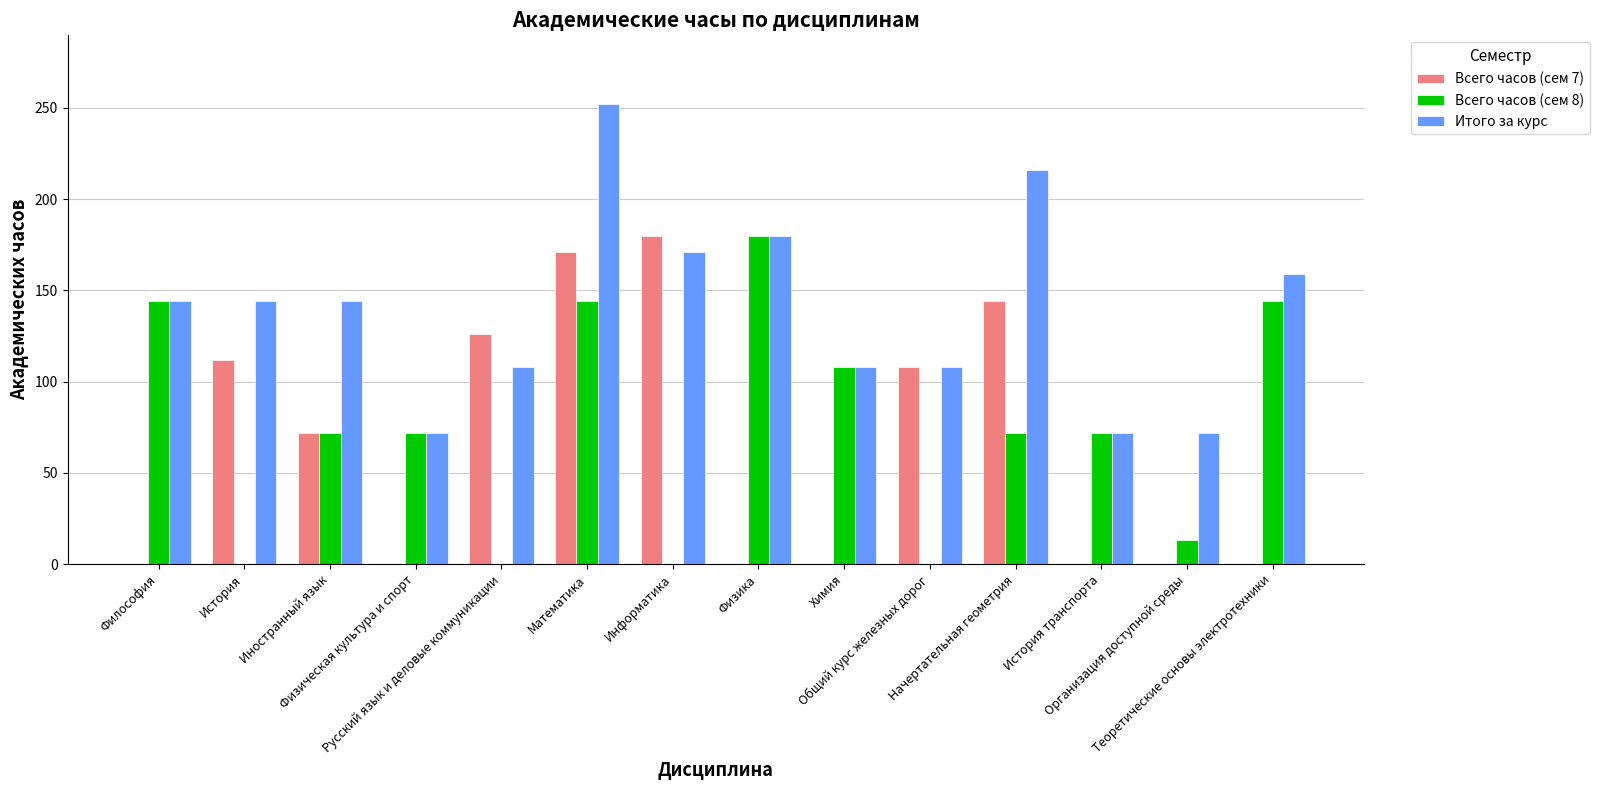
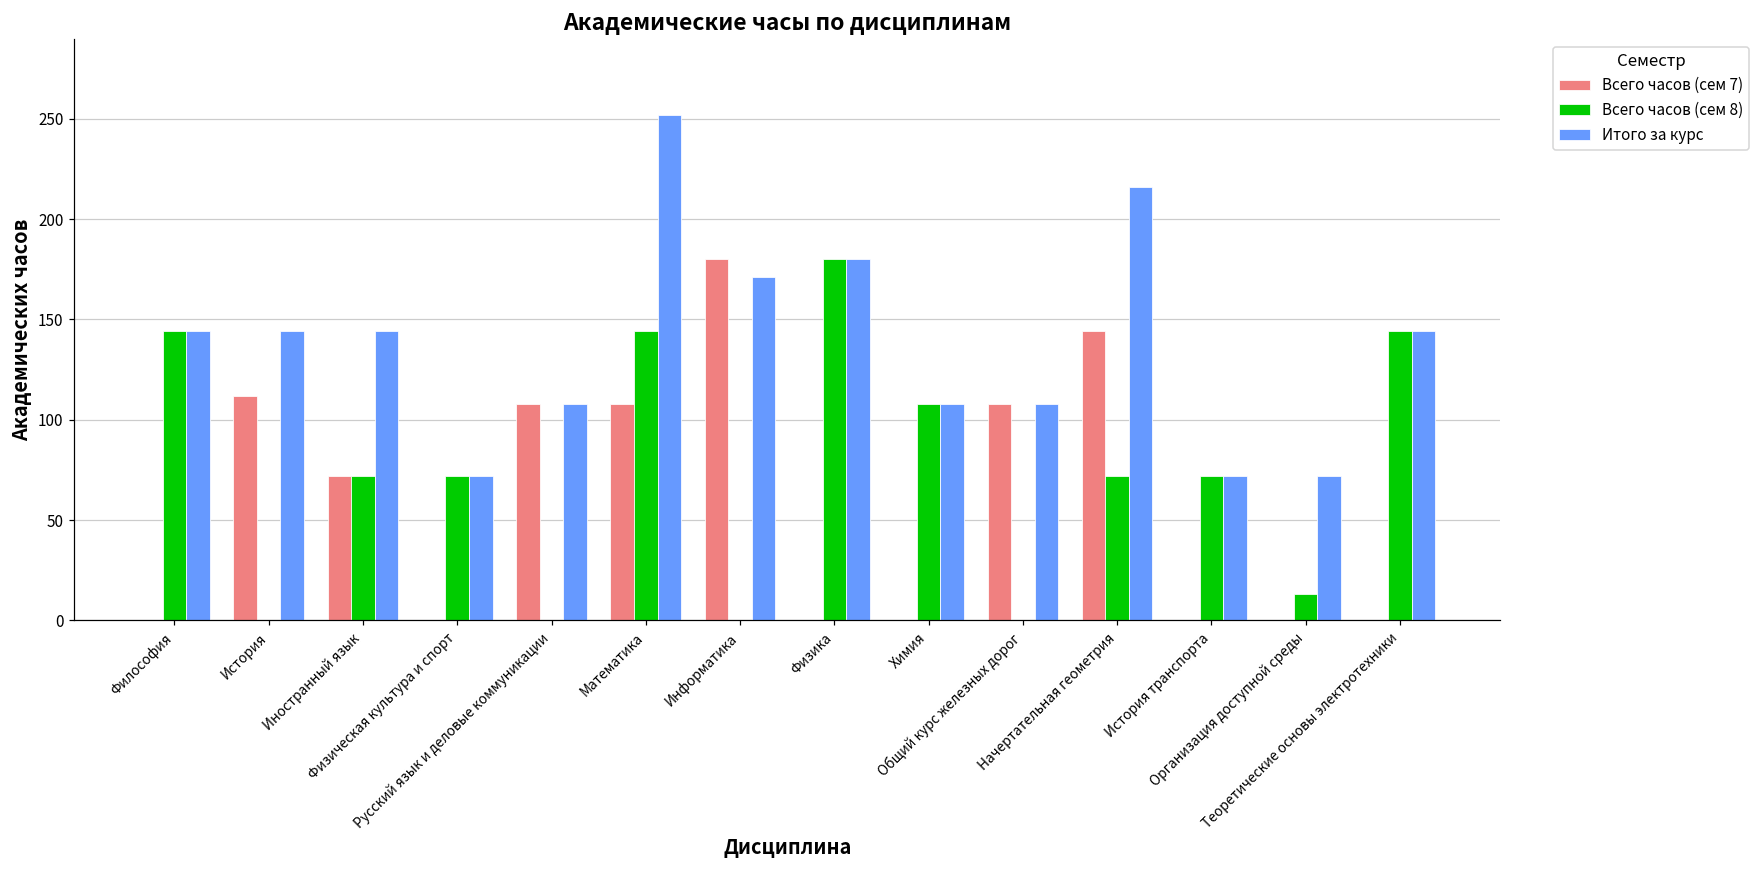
Всего часов (сем 7), Русский язык и деловые коммуникации: 126 -> 108
Всего часов (сем 7), Математика: 171 -> 108
Итого за курс, Теоретические основы электротехники: 159 -> 144
